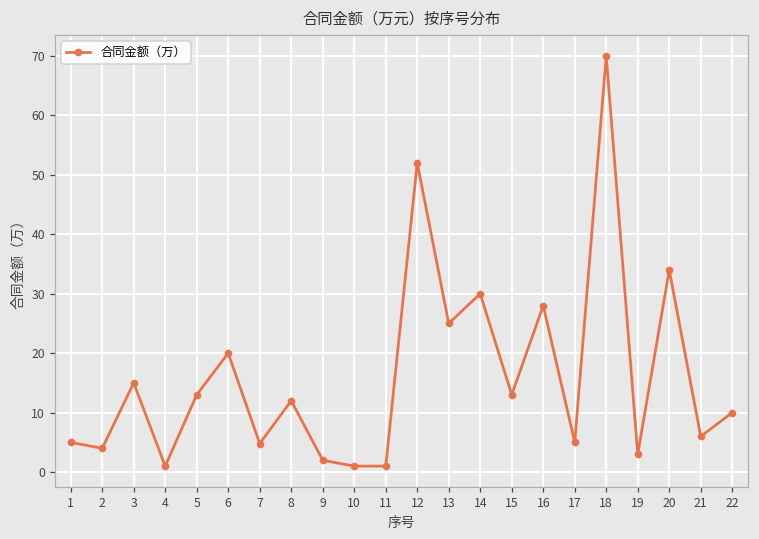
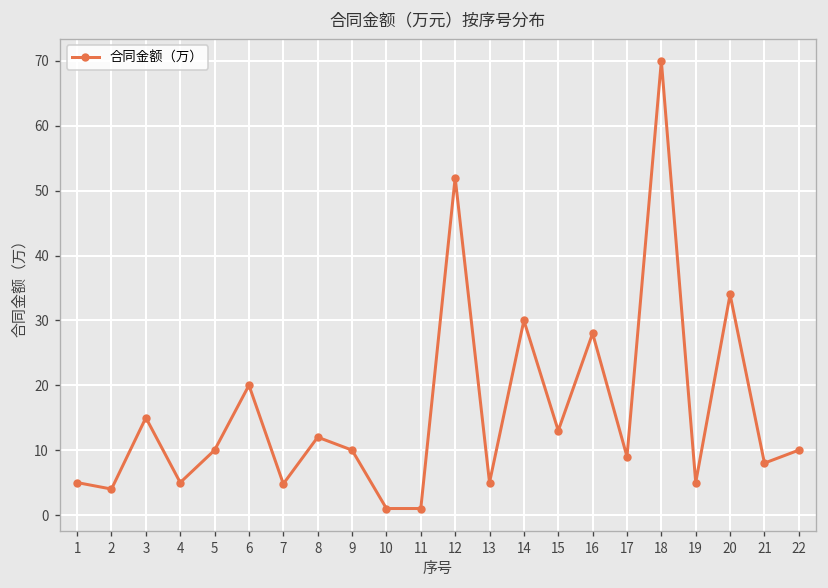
4: 1 -> 5
5: 13 -> 10
9: 2 -> 10
13: 25 -> 5
17: 5 -> 9
19: 3 -> 5
21: 6 -> 8
